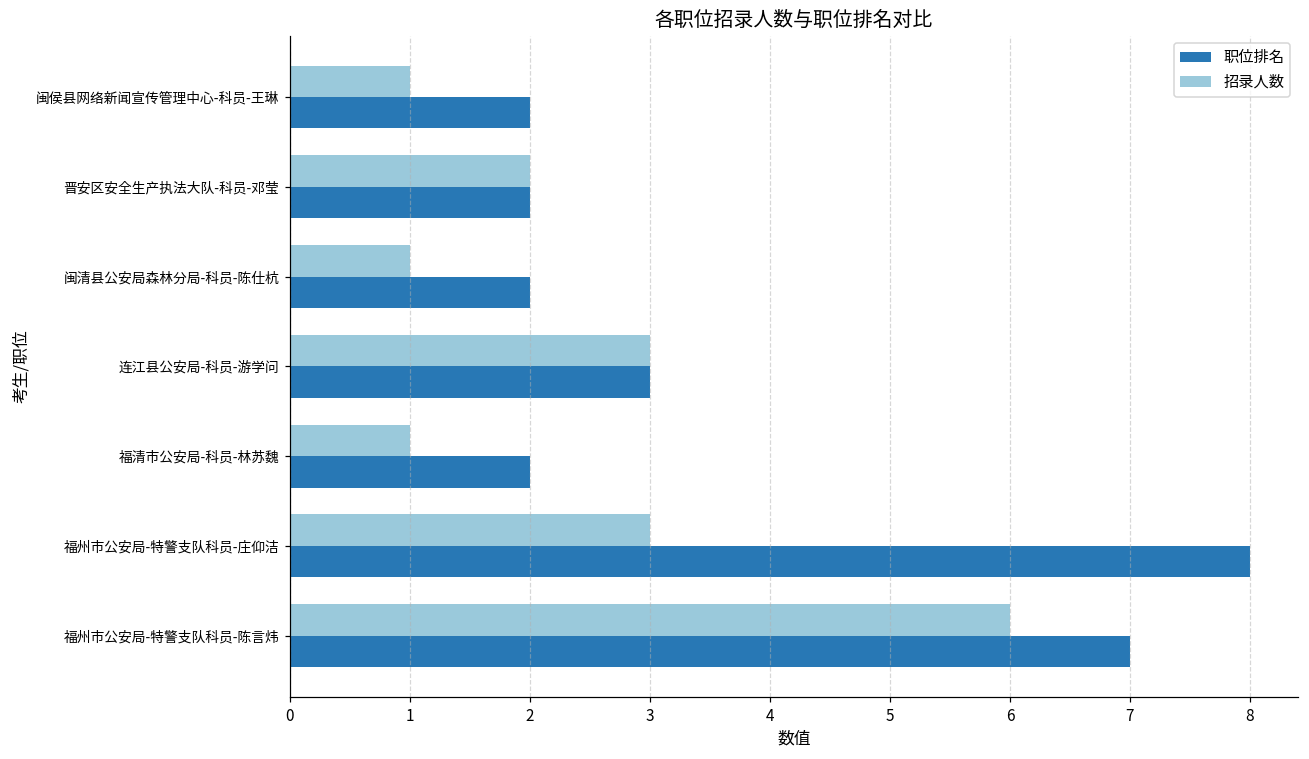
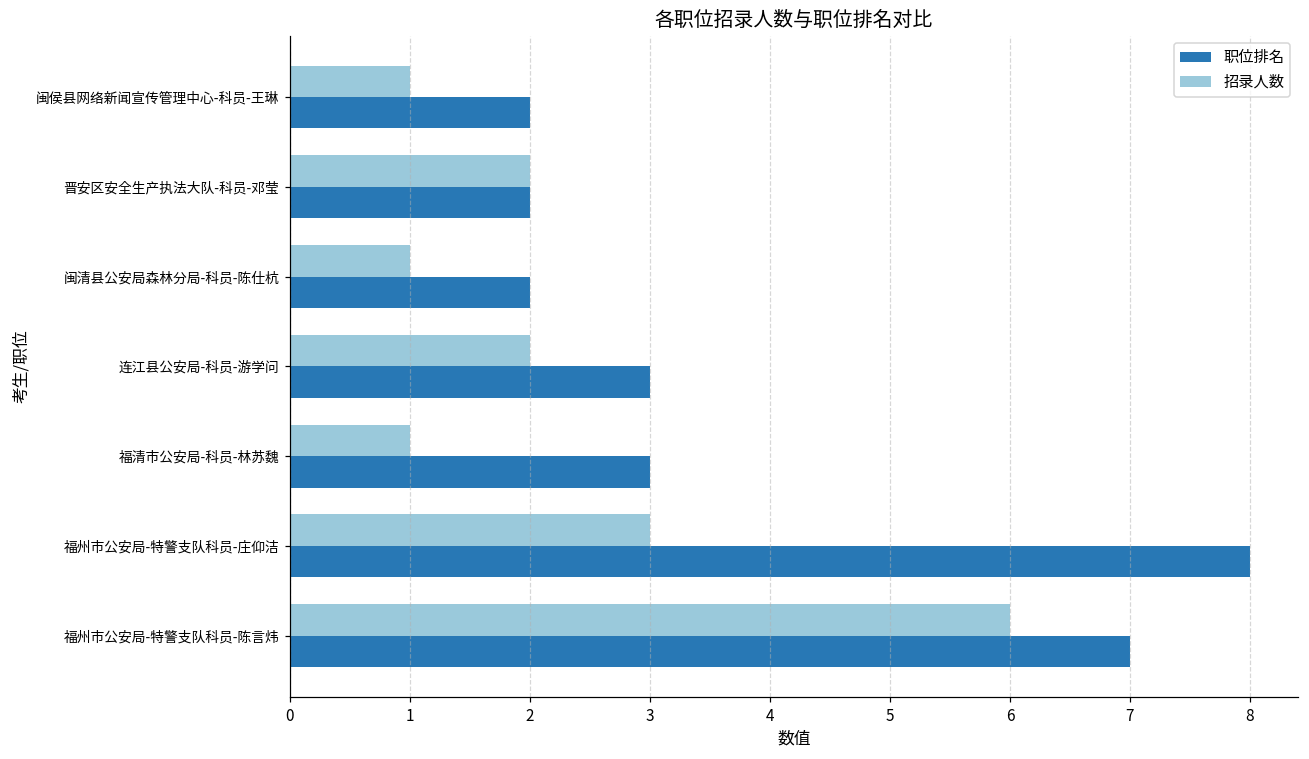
招录人数, 连江县公安局-科员-游学问: 3 -> 2
职位排名, 福清市公安局-科员-林苏魏: 2 -> 3
